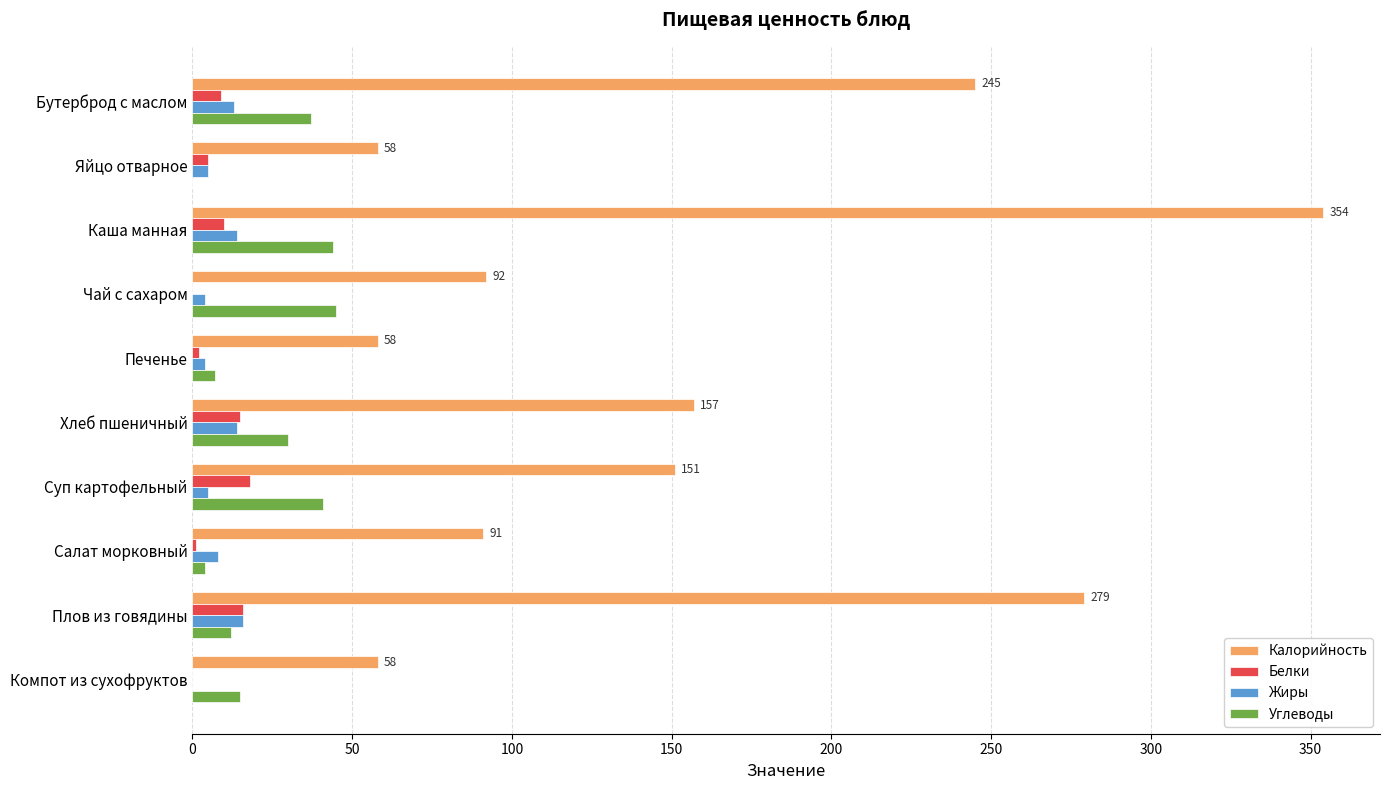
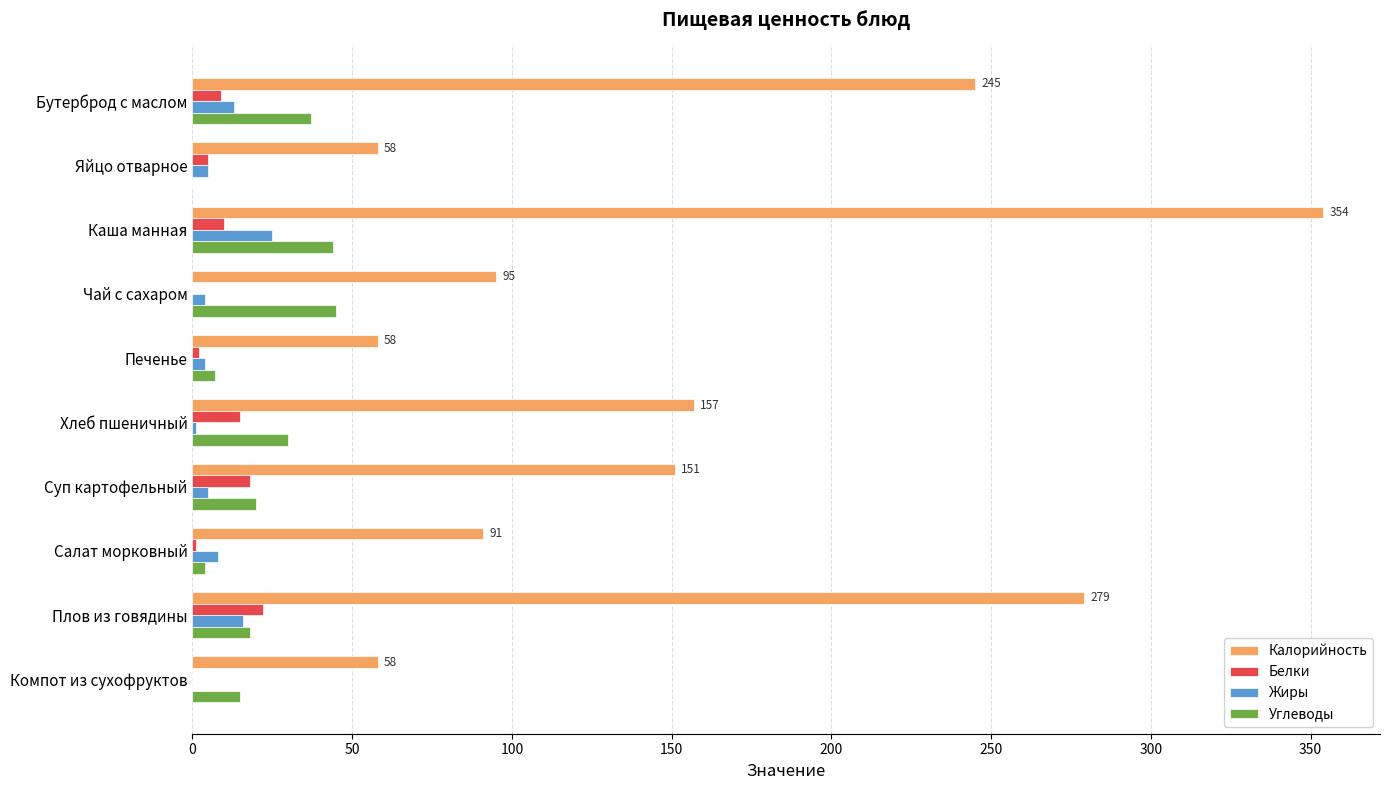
Жиры, Каша манная: 14 -> 25
Калорийность, Чай с сахаром: 92 -> 95
Жиры, Хлеб пшеничный: 14 -> 1
Углеводы, Суп картофельный: 41 -> 20
Белки, Плов из говядины: 16 -> 22
Углеводы, Плов из говядины: 12 -> 18
